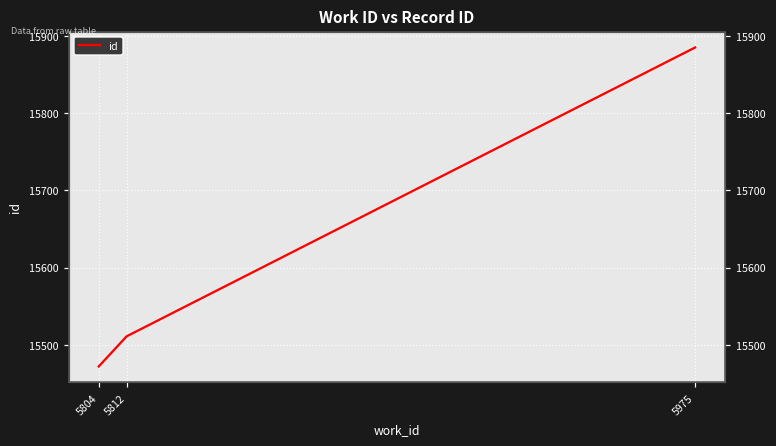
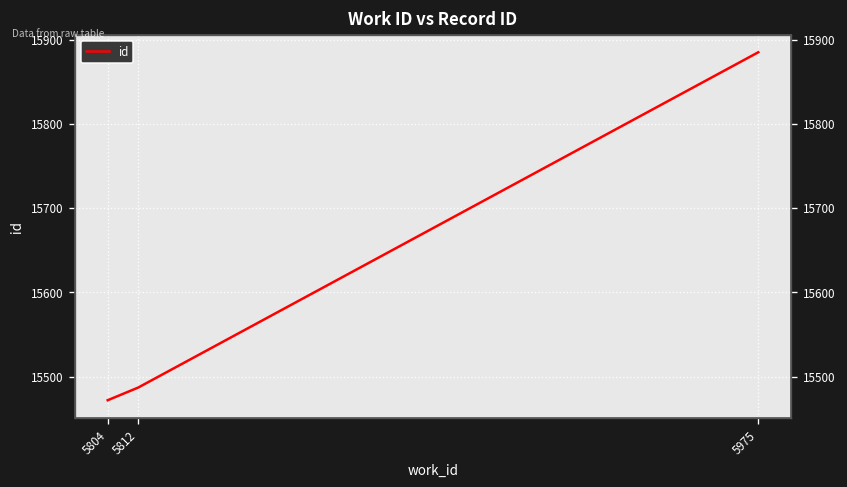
5812: 15510 -> 15490
